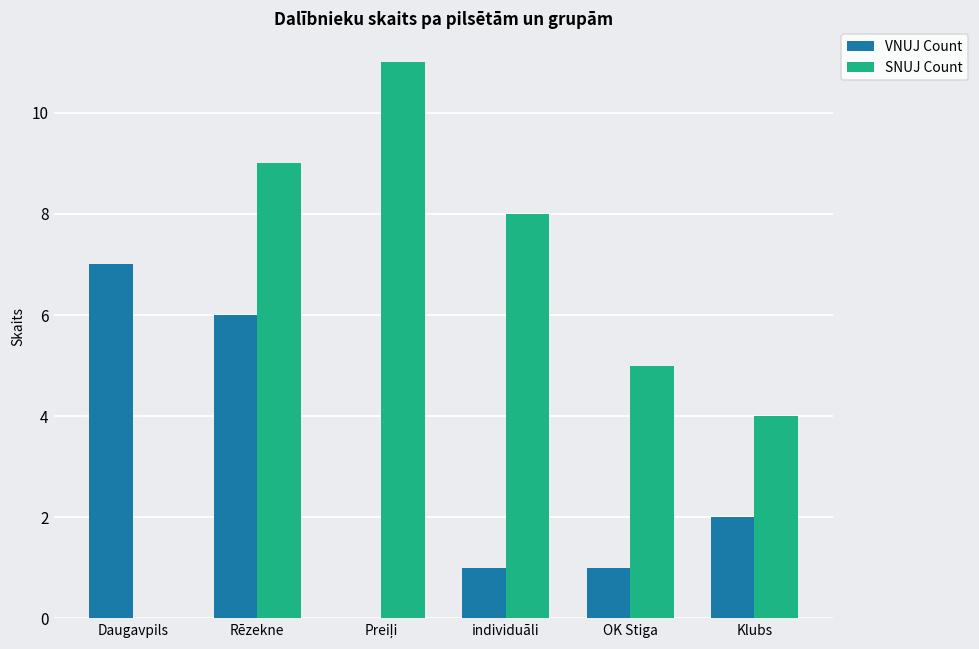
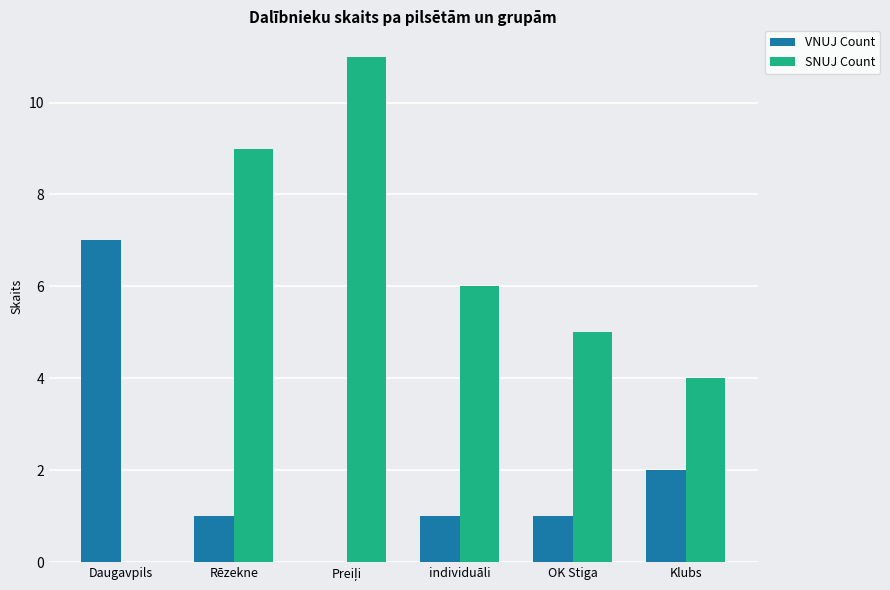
VNUJ Count, Rēzekne: 6 -> 1
SNUJ Count, individuāli: 8 -> 6
